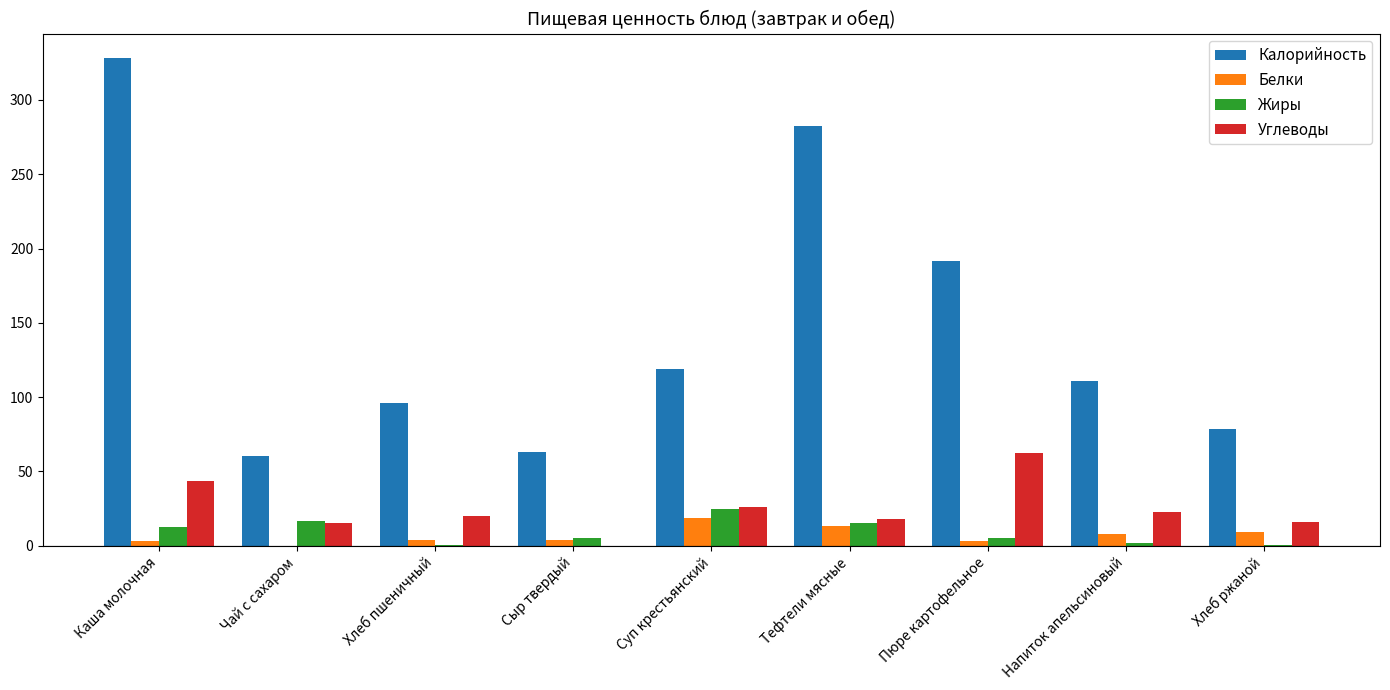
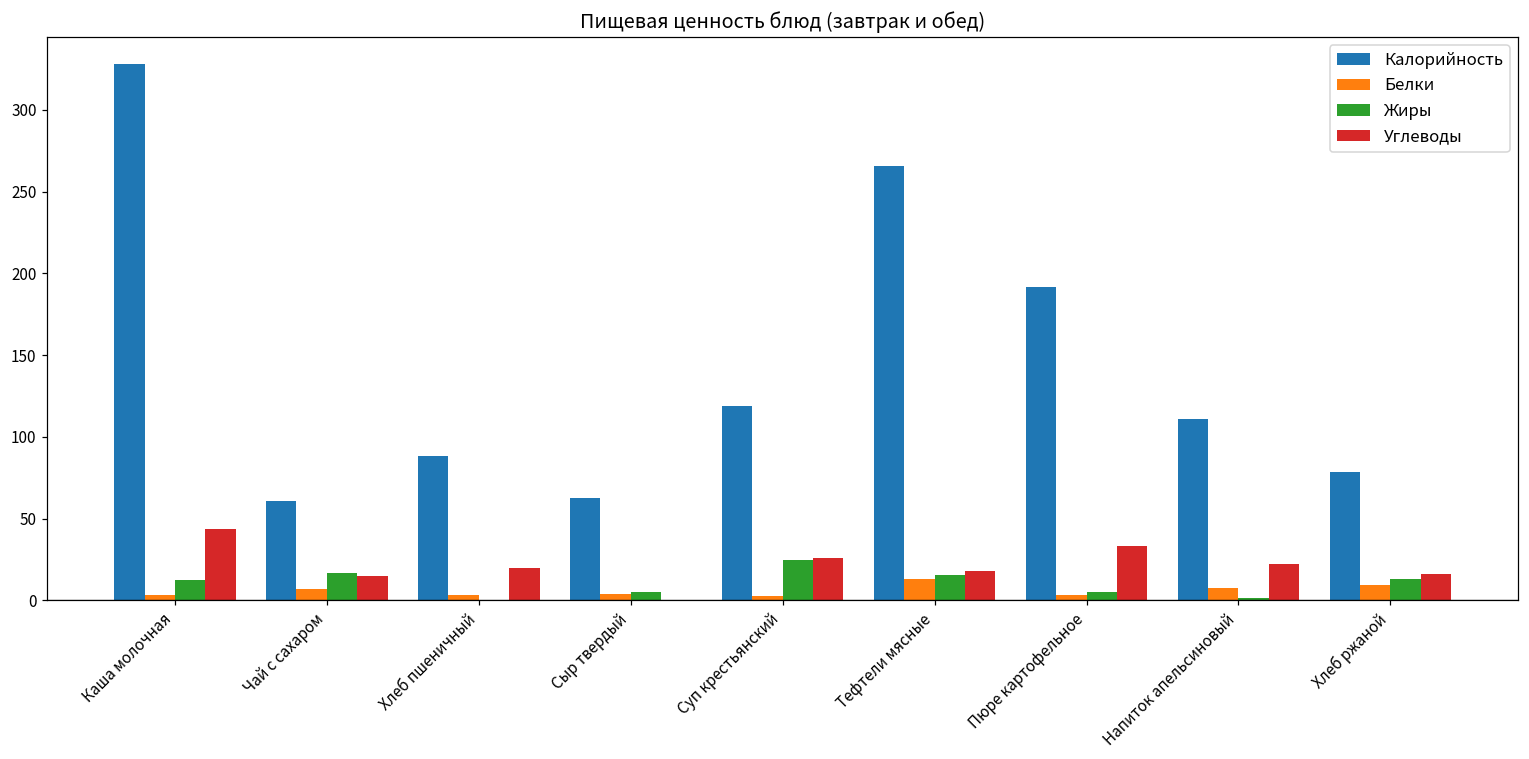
Белки, Чай с сахаром: 0 -> 7
Калорийность, Хлеб пшеничный: 96 -> 88
Белки, Суп крестьянский: 18 -> 2
Калорийность, Тефтели мясные: 282 -> 266
Углеводы, Пюре картофельное: 62 -> 33
Жиры, Хлеб ржаной: 0 -> 13
